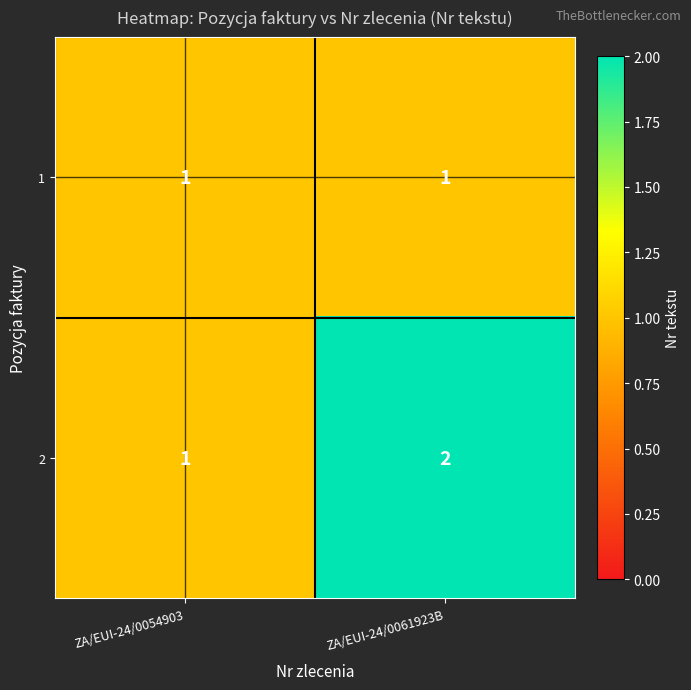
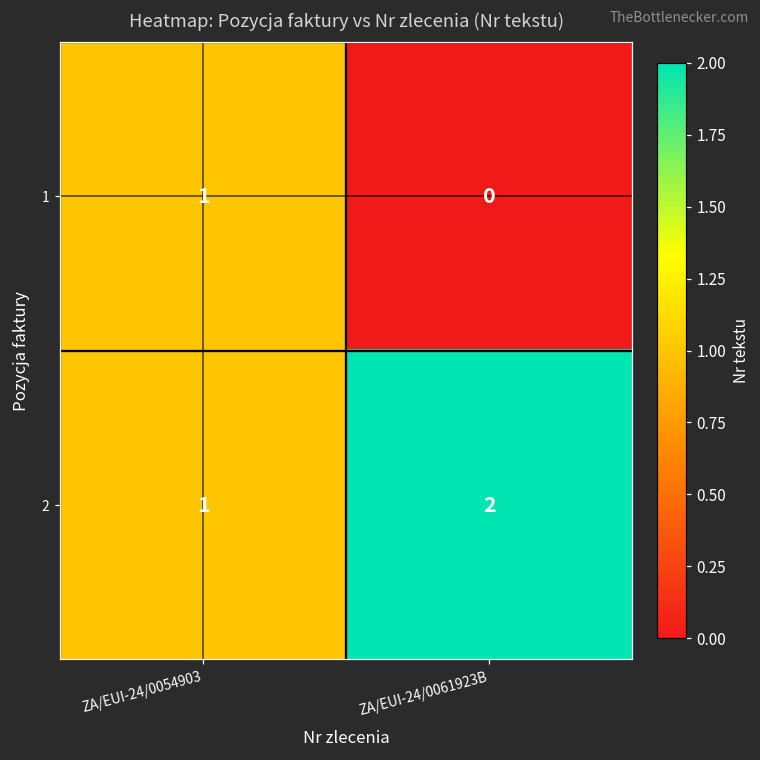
1, ZA/EUI-24/0061923B: 1 -> 0
